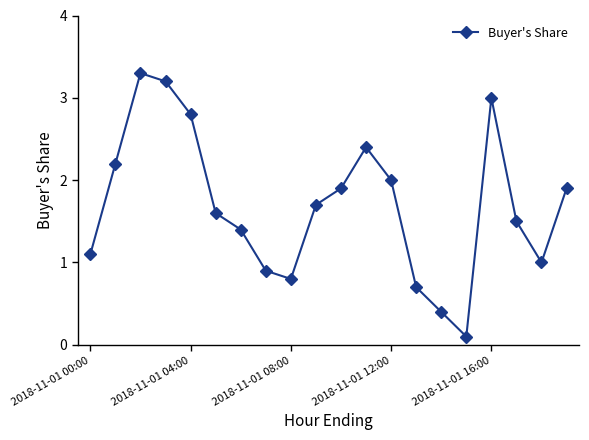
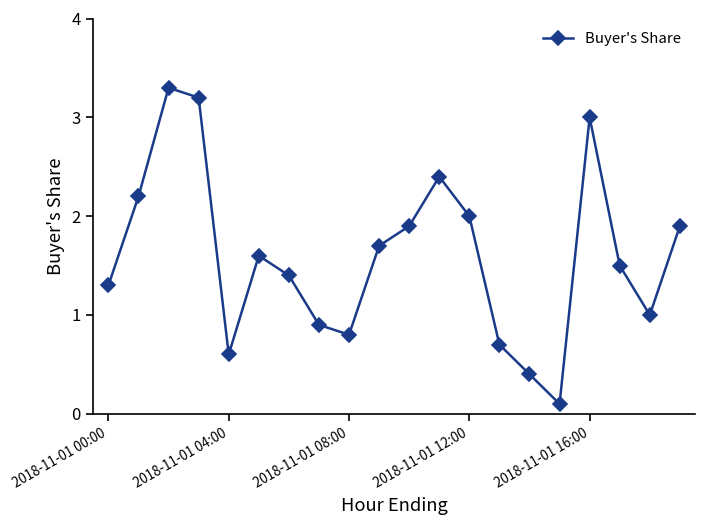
2018-11-01 00:00: 1.1 -> 1.3
2018-11-01 04:00: 2.8 -> 0.6
